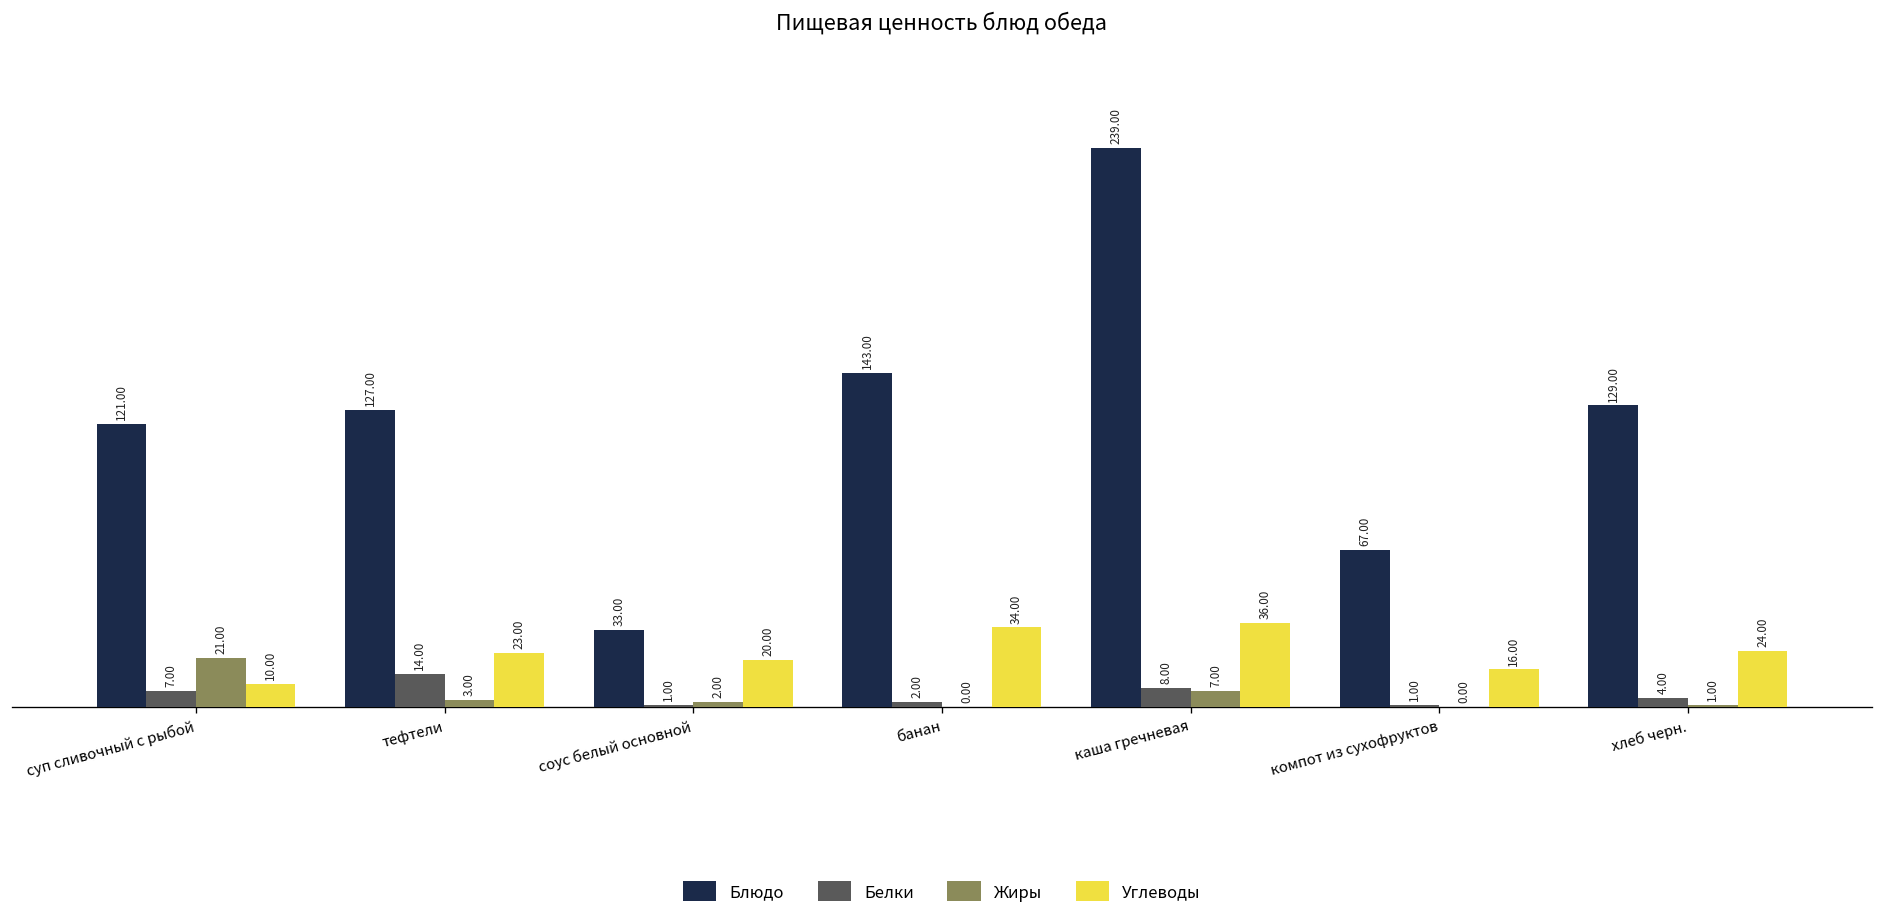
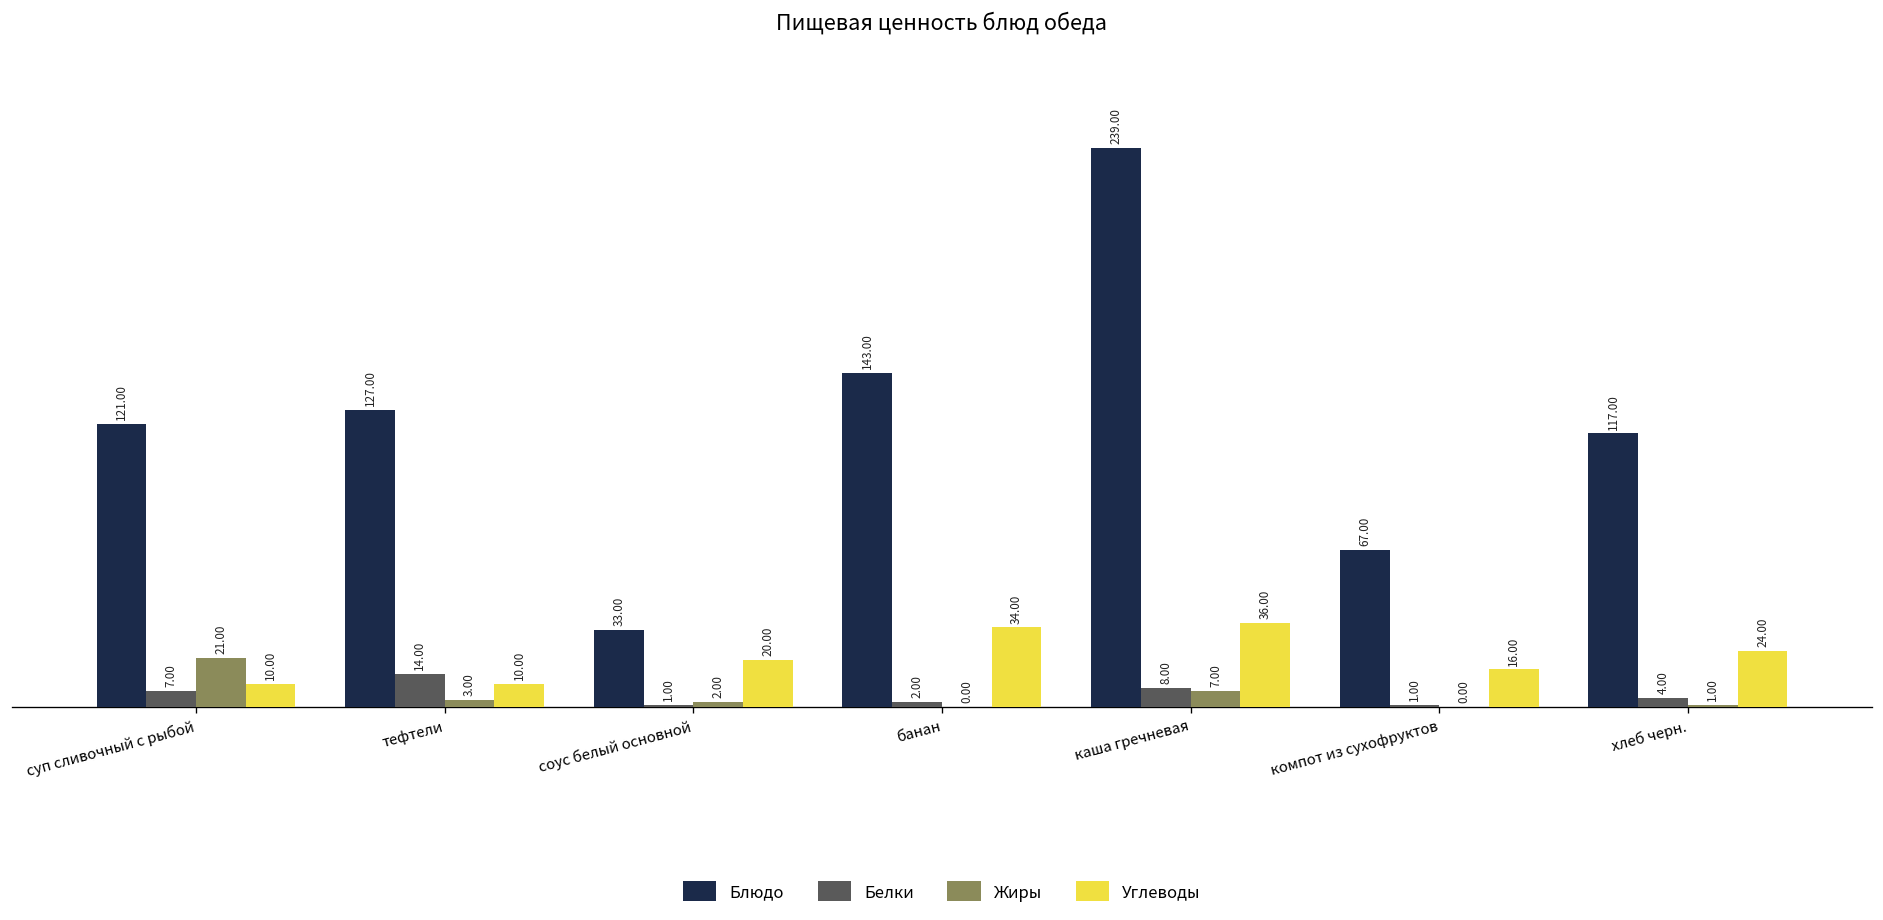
Углеводы, тефтели: 23.00 -> 10.00
Блюдо, хлеб черн.: 129.00 -> 117.00
